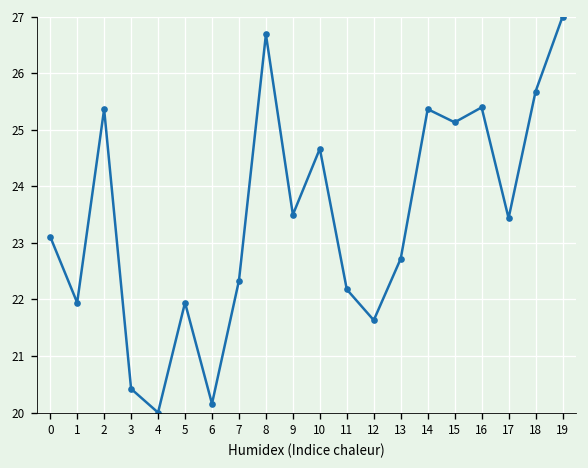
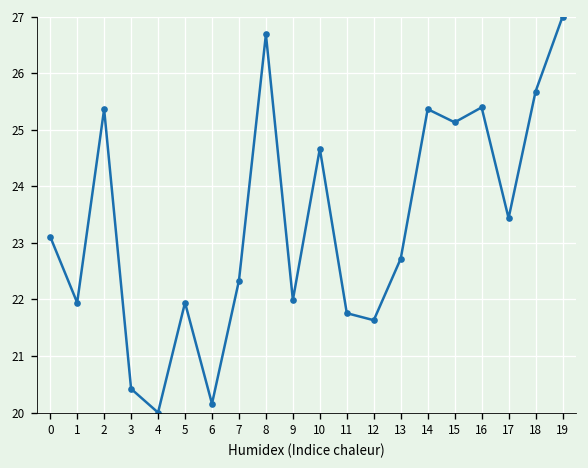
9: 23.5 -> 22.0
11: 22.2 -> 21.8
